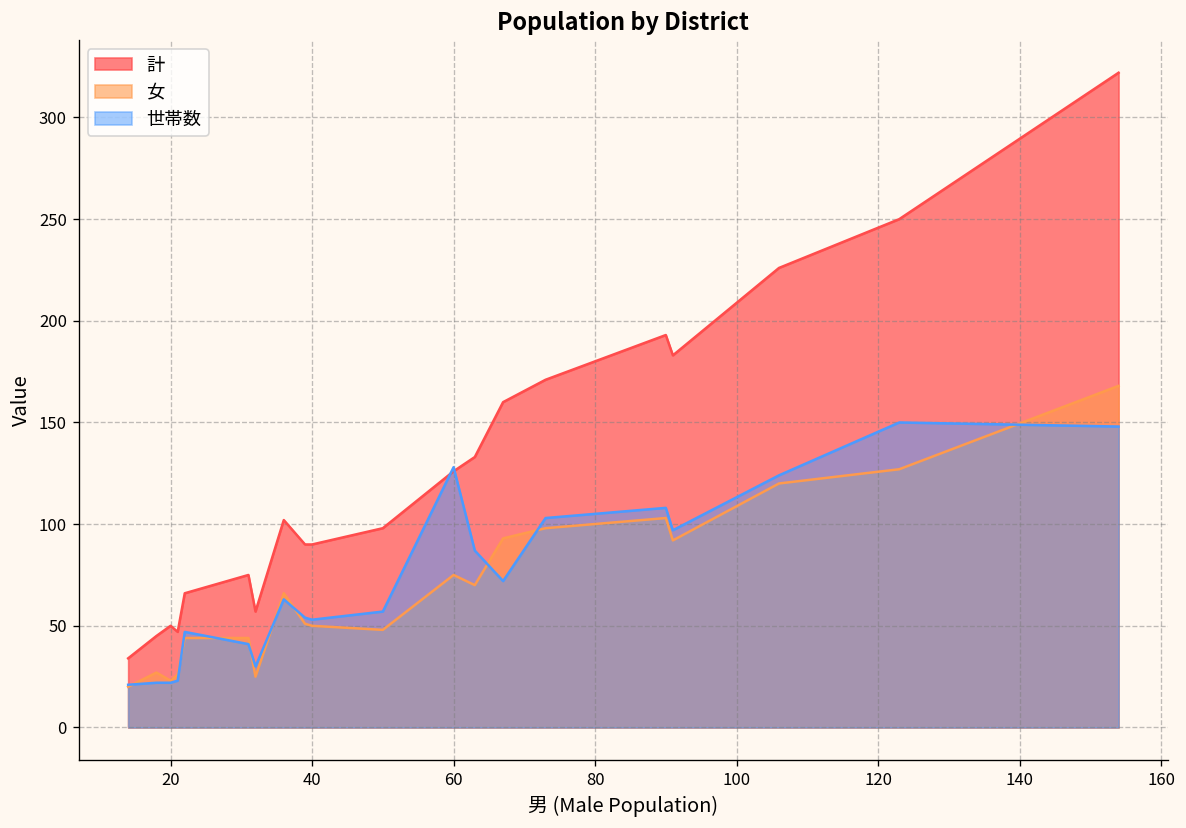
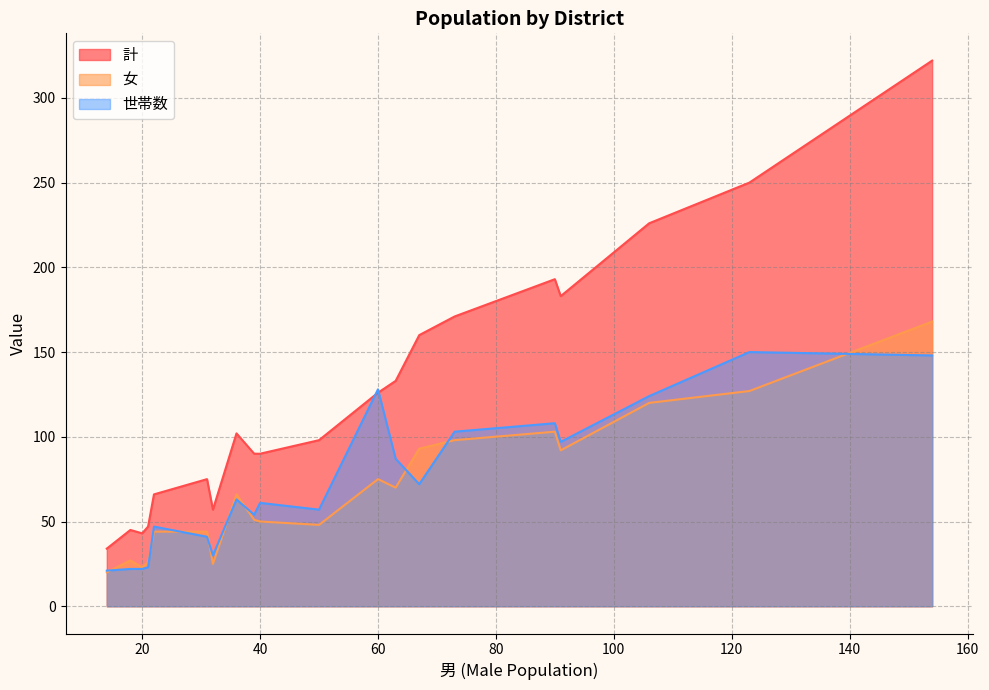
計, 20: 50 -> 43
世帯数, 40: 53 -> 61
